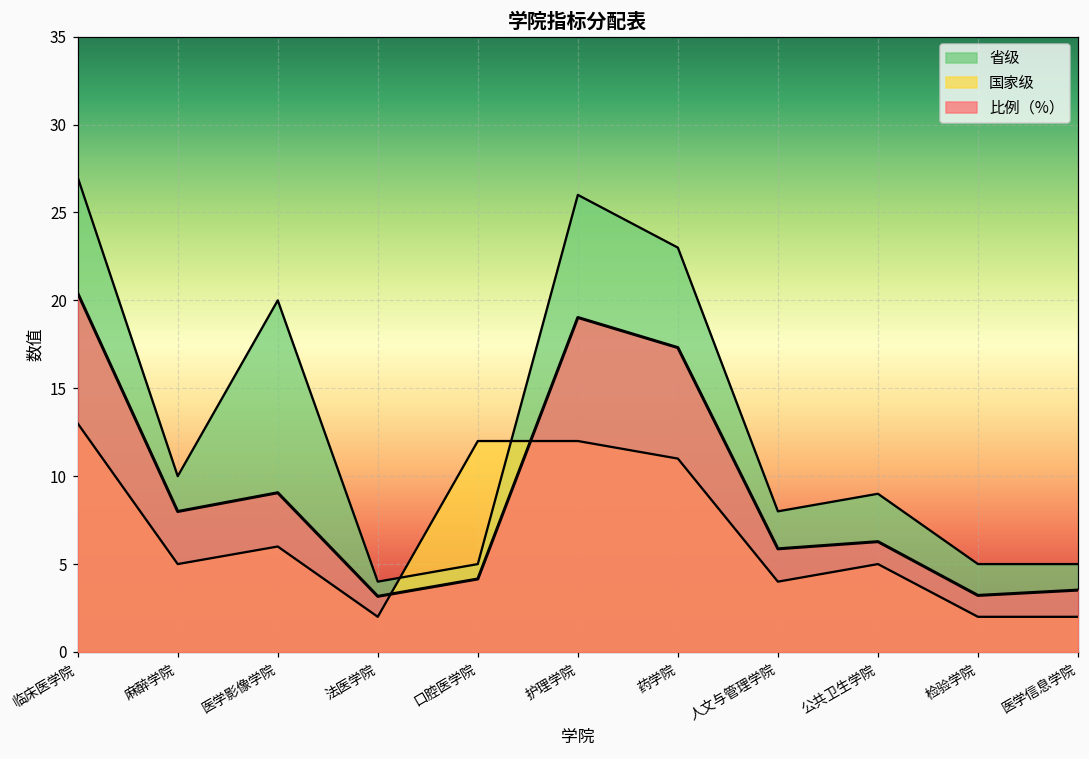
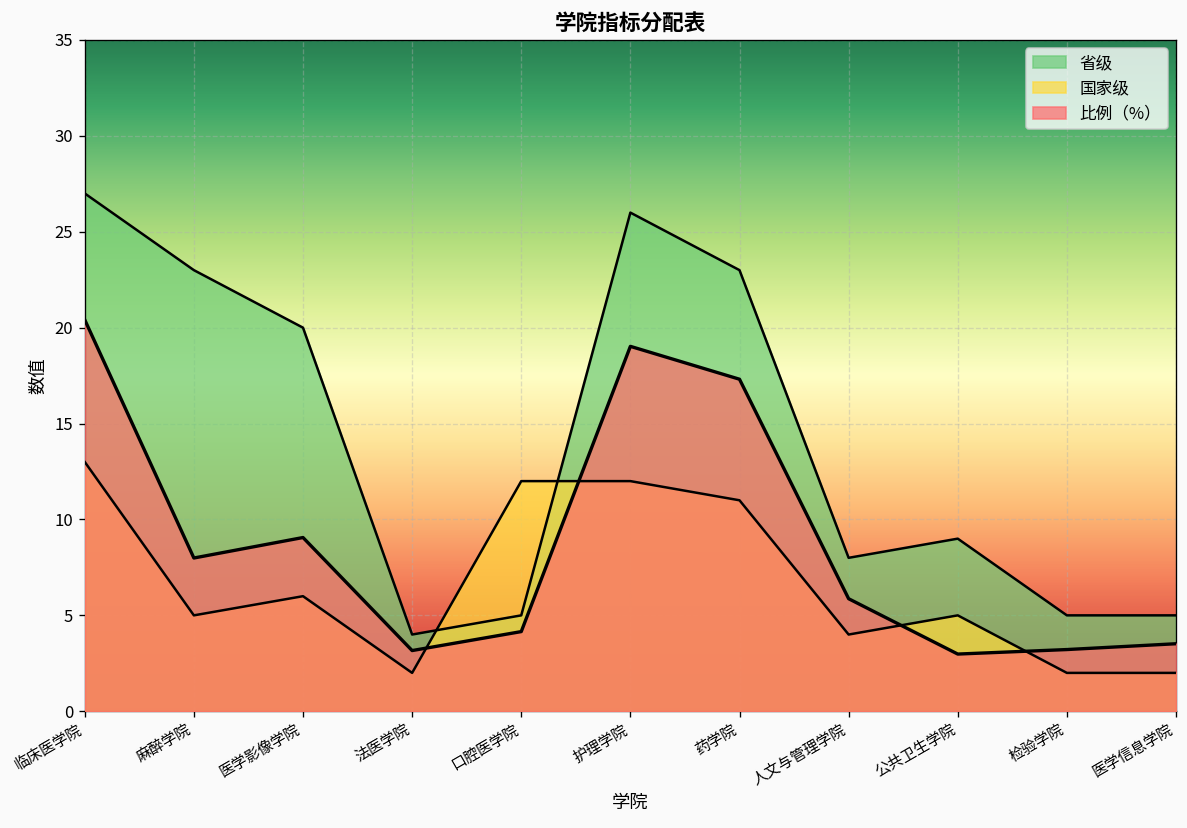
省级, 麻醉学院: 10 -> 23
比例（%）, 公共卫生学院: 6.3 -> 3.0
